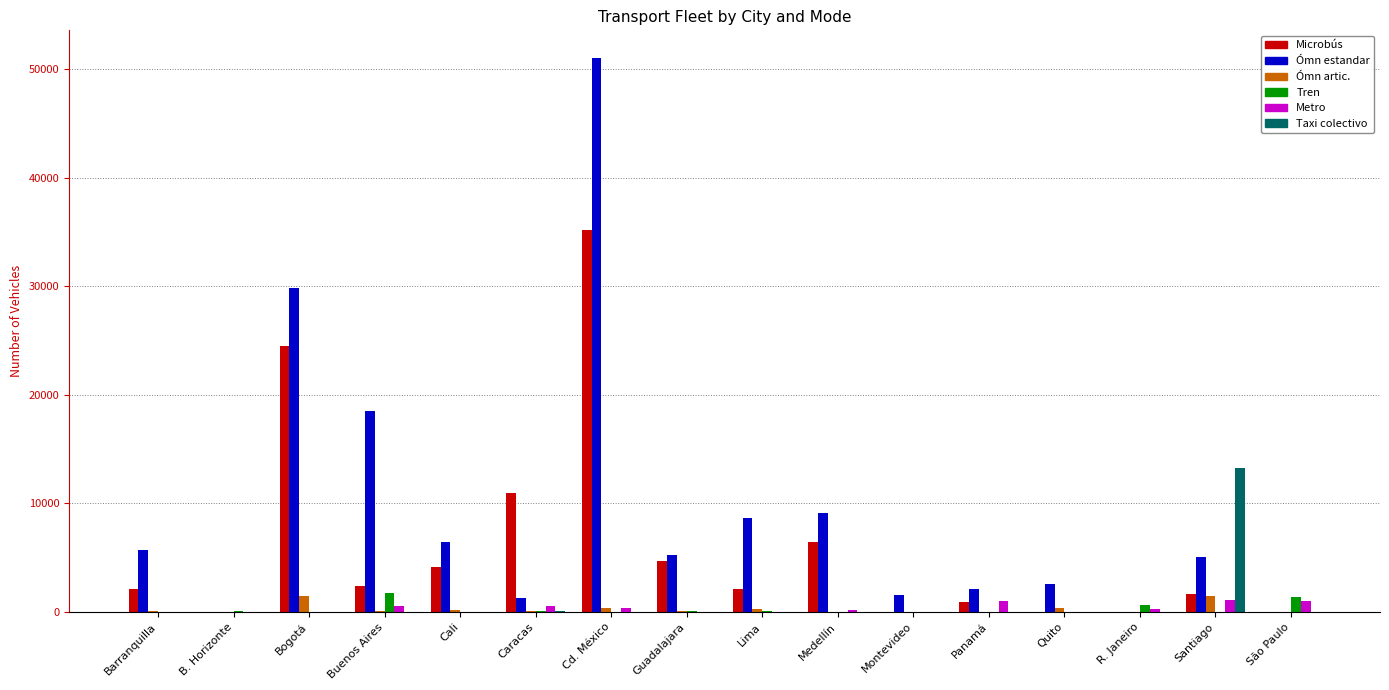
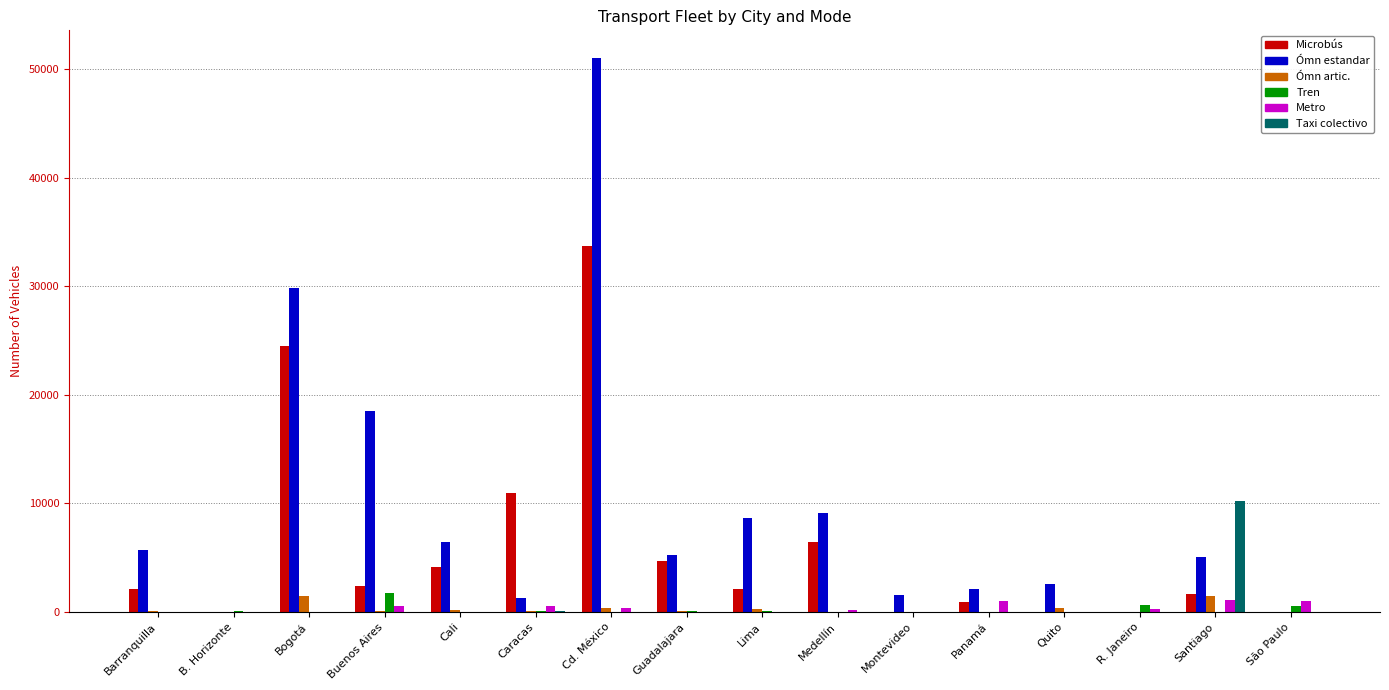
Microbús, Cd. México: 35200 -> 33700
Taxi colectivo, Santiago: 13300 -> 10200
Tren, São Paulo: 1400 -> 600
